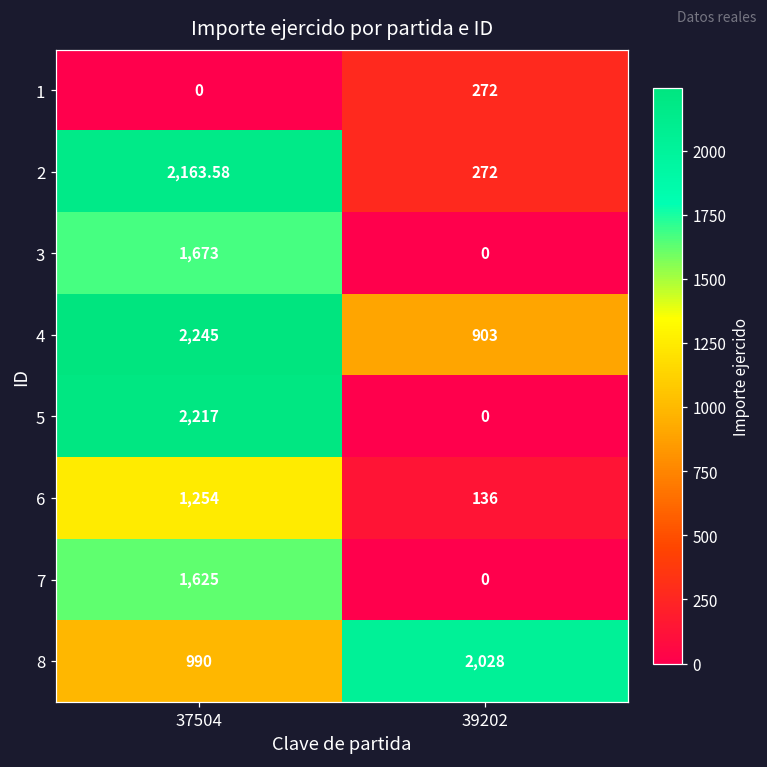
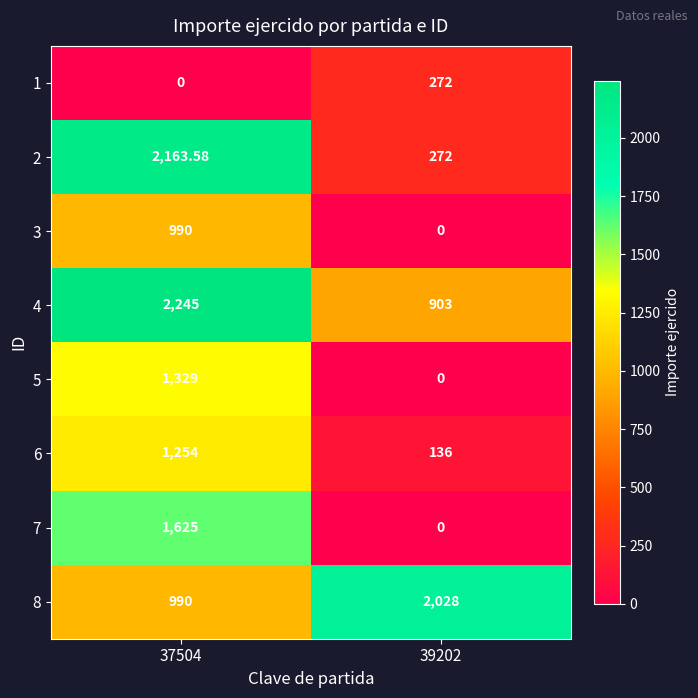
3, 37504: 1,673 -> 990
5, 37504: 2,217 -> 1,329
